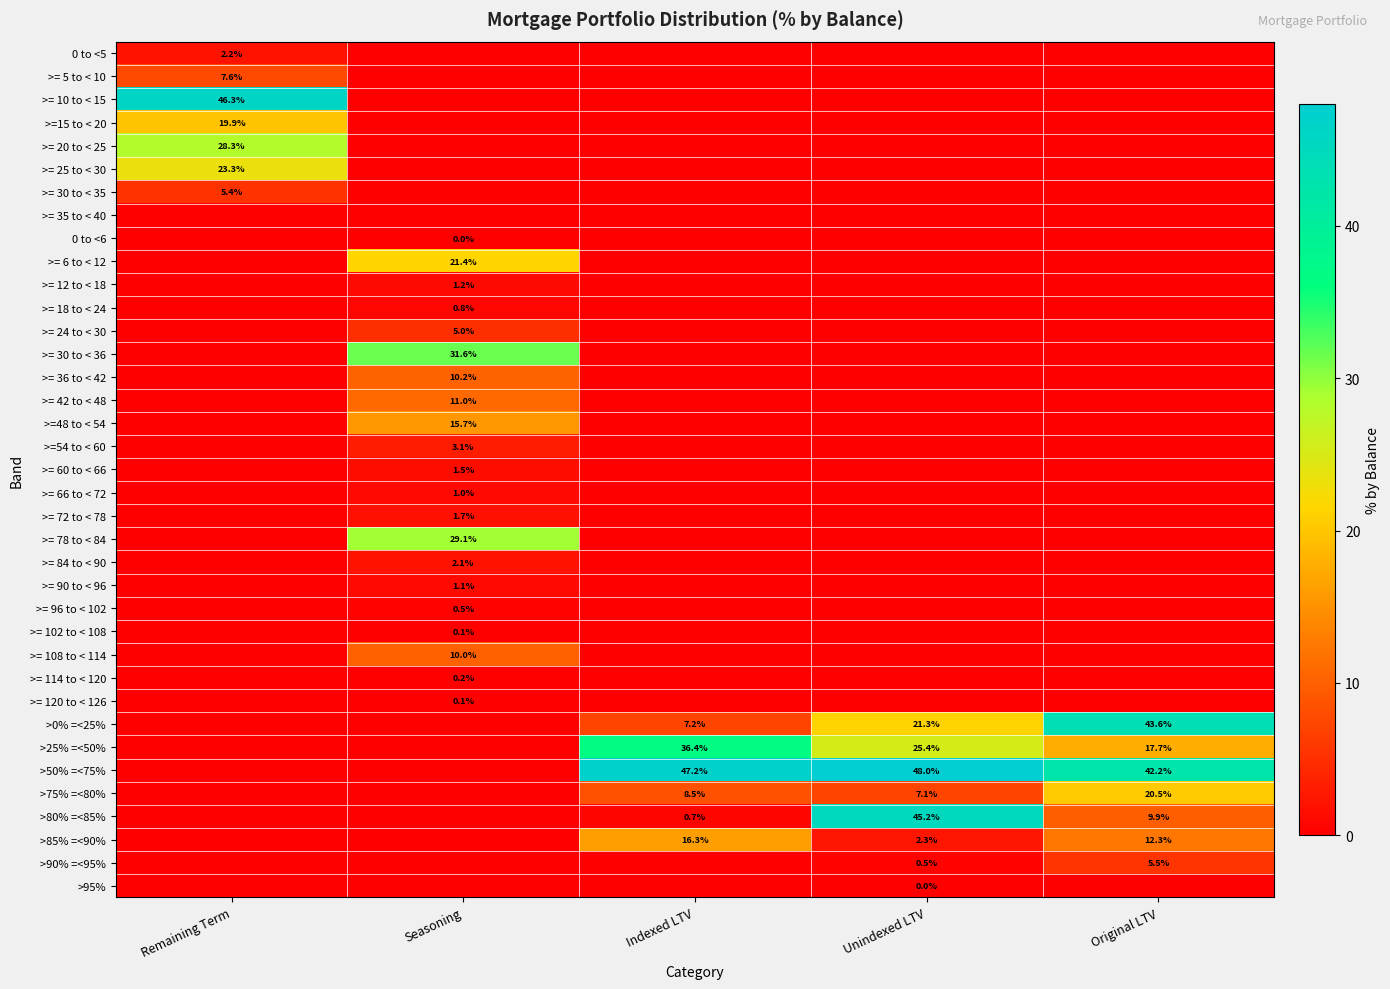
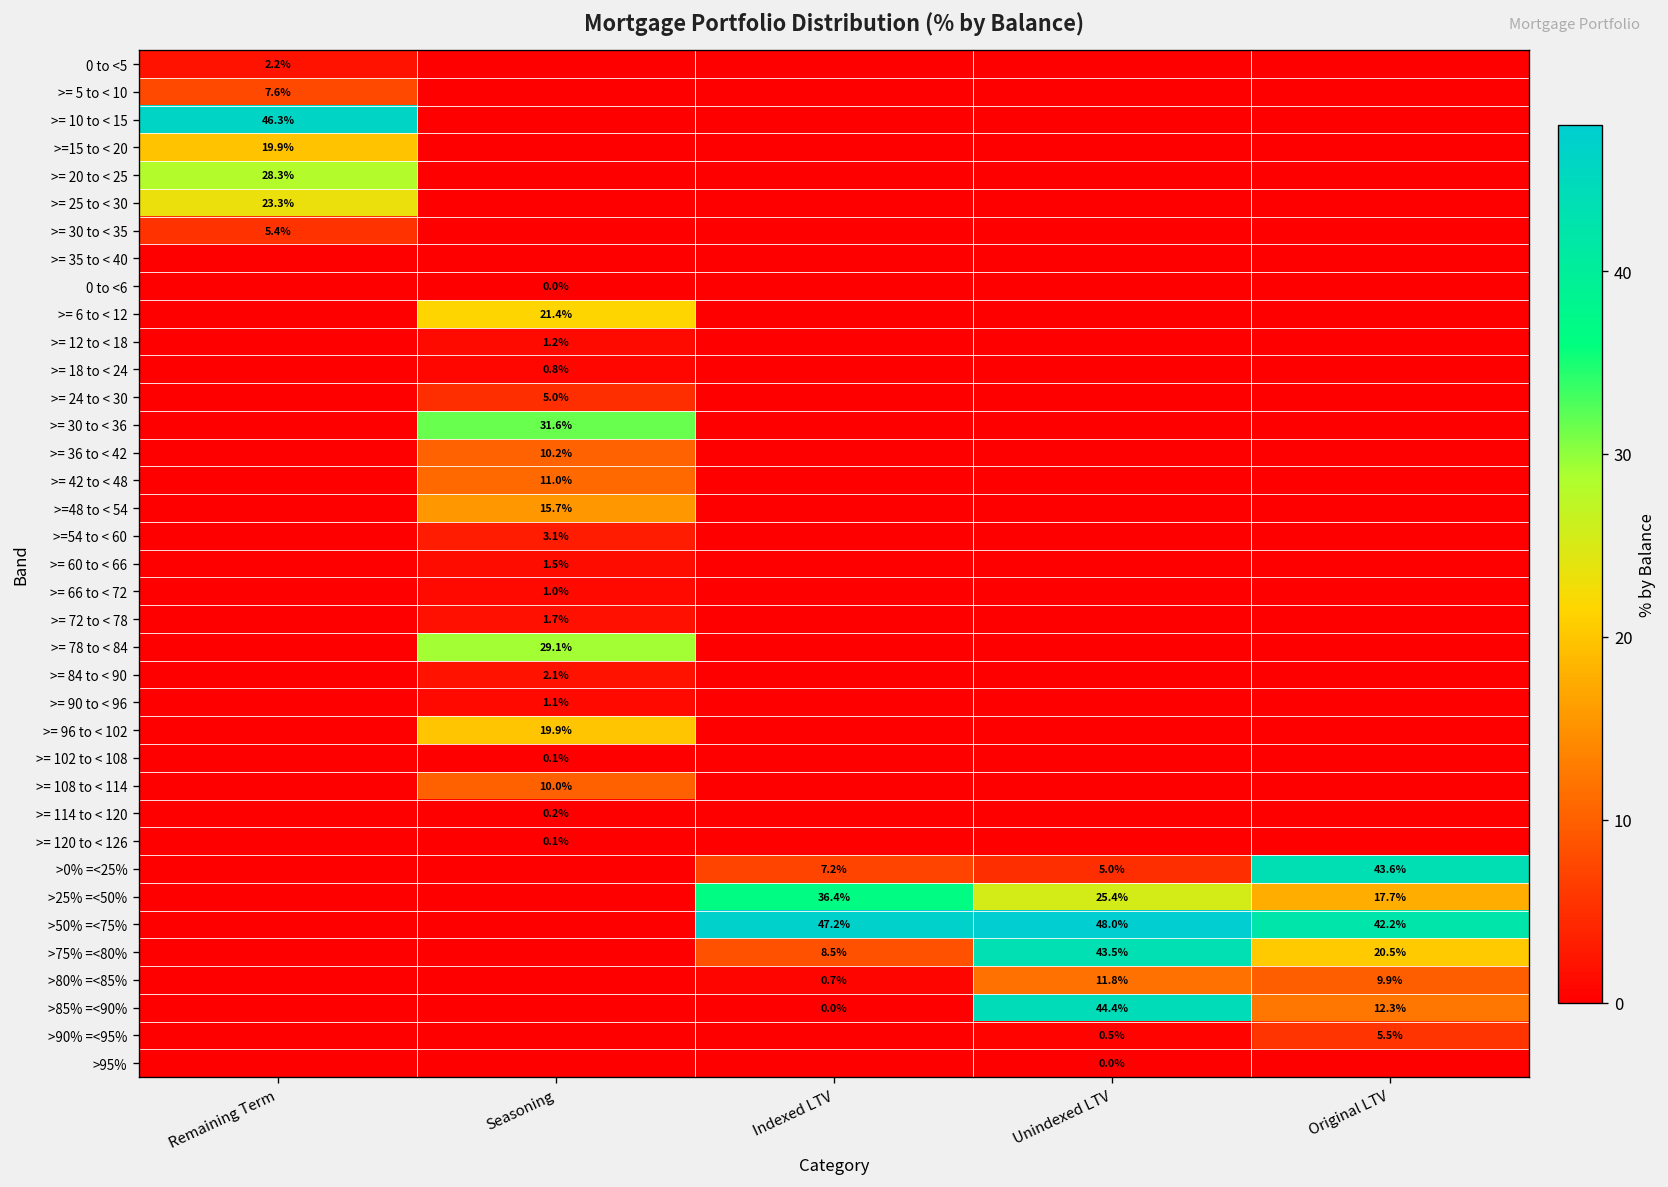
>= 96 to < 102, Seasoning: 0.5% -> 19.9%
>0% =<25%, Unindexed LTV: 21.3% -> 5.0%
>75% =<80%, Unindexed LTV: 7.1% -> 43.5%
>80% =<85%, Unindexed LTV: 45.2% -> 11.8%
>85% =<90%, Indexed LTV: 16.3% -> 0.0%
>85% =<90%, Unindexed LTV: 2.3% -> 44.4%
